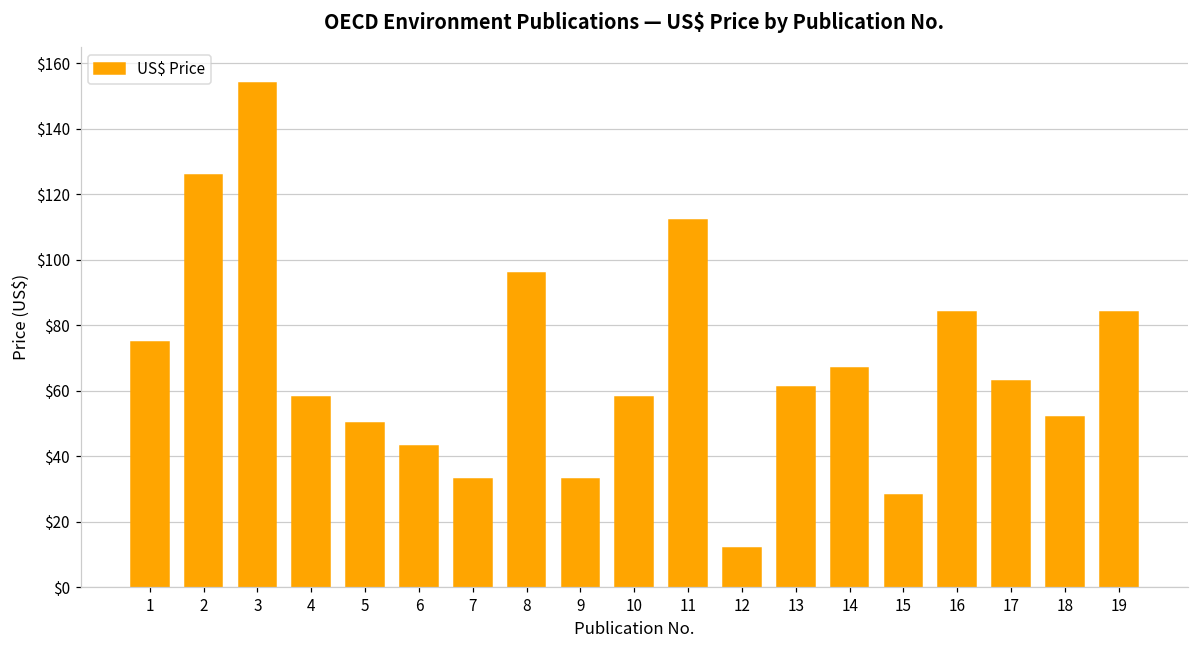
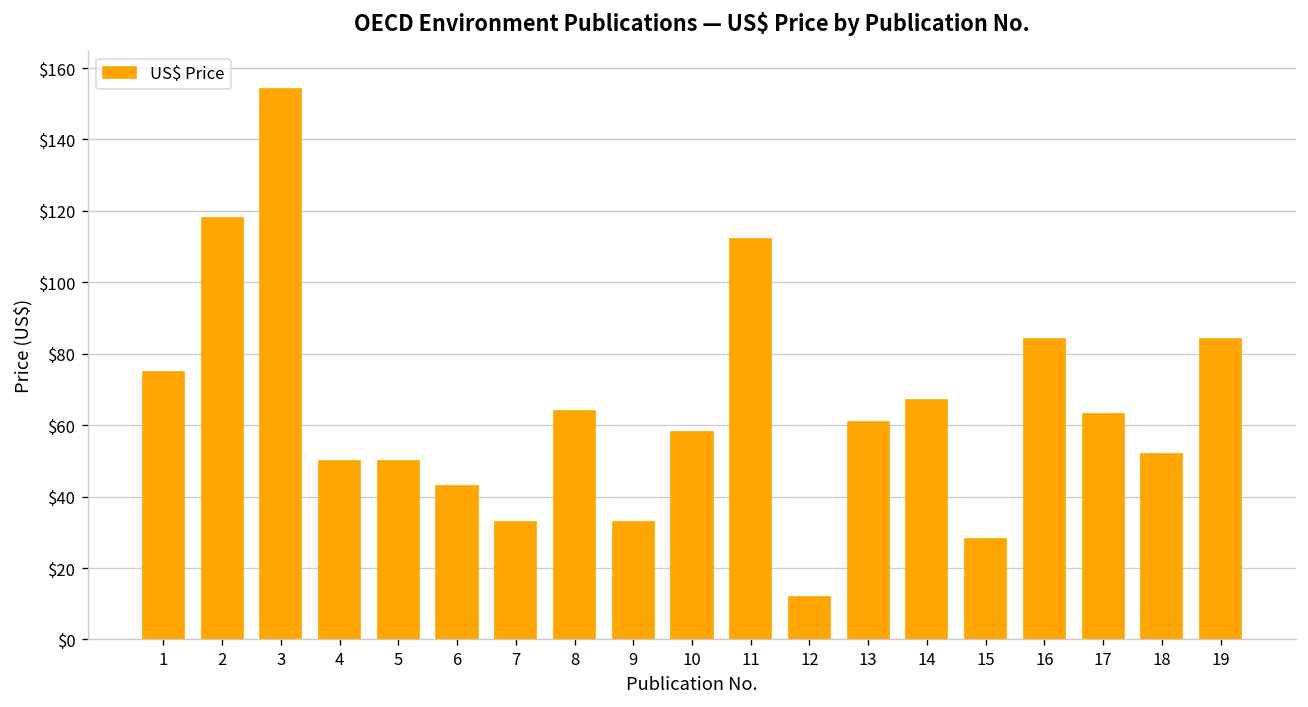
2: $126 -> $118
4: $58 -> $50
8: $96 -> $64
